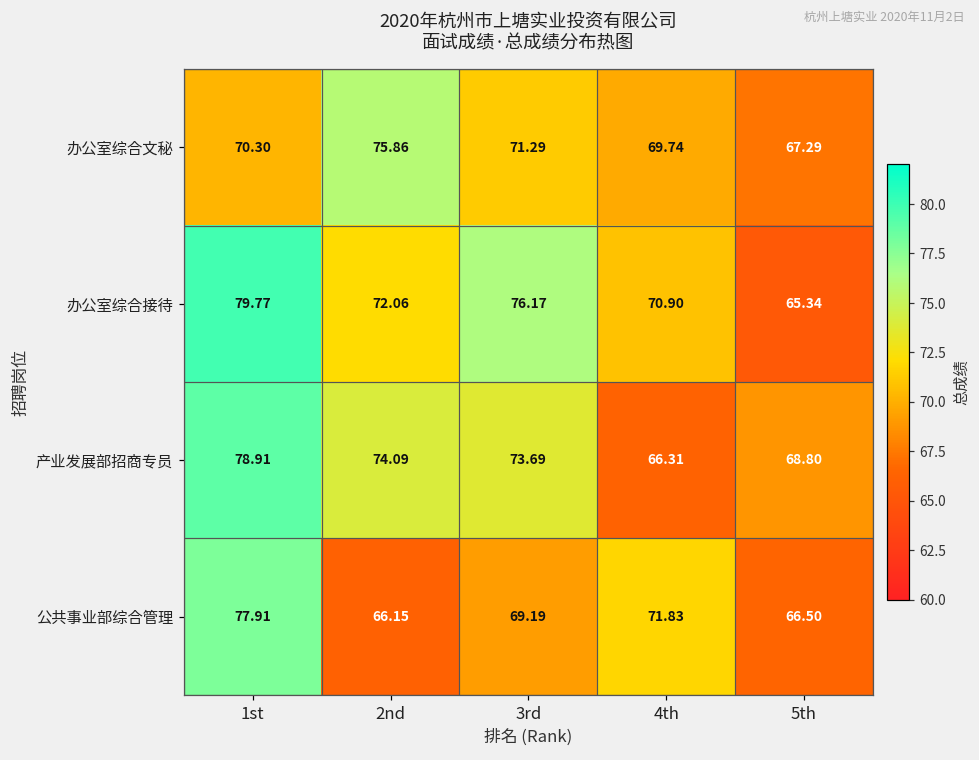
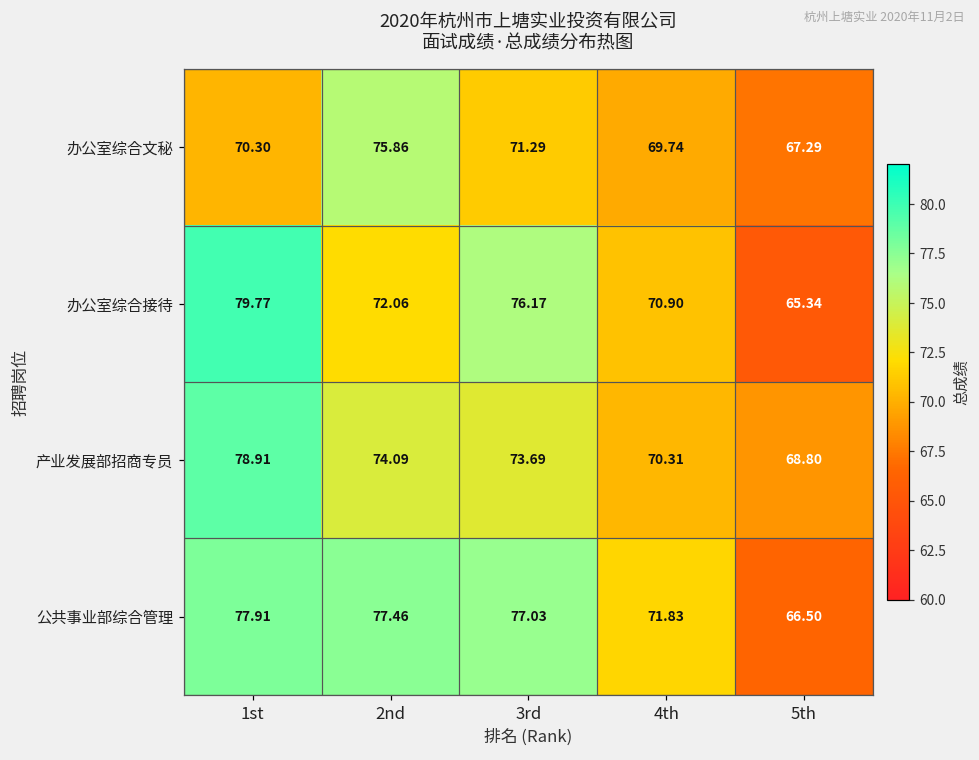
产业发展部招商专员, 4th: 66.31 -> 70.31
公共事业部综合管理, 2nd: 66.15 -> 77.46
公共事业部综合管理, 3rd: 69.19 -> 77.03
